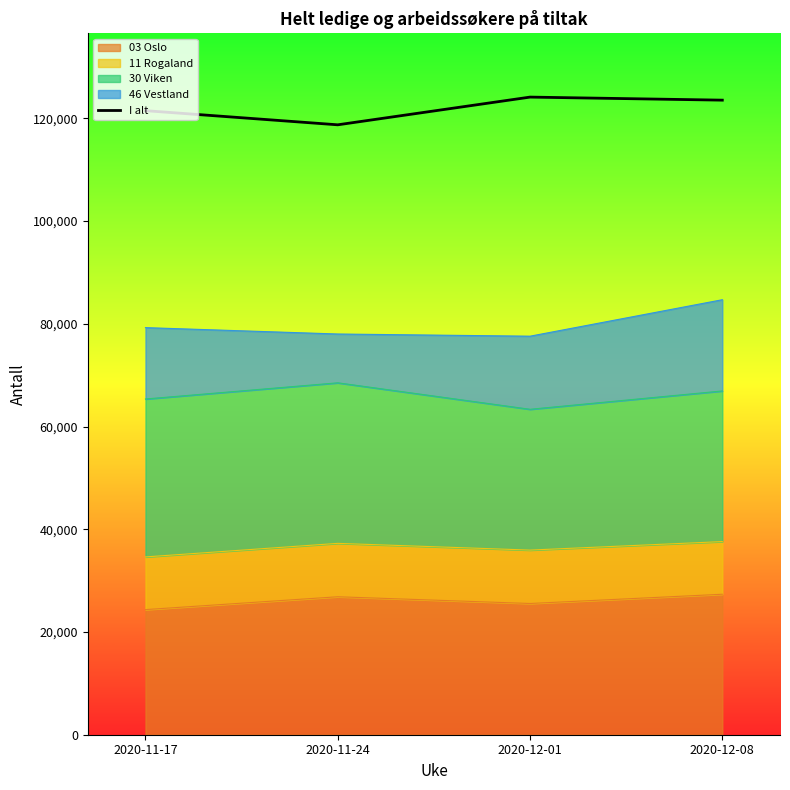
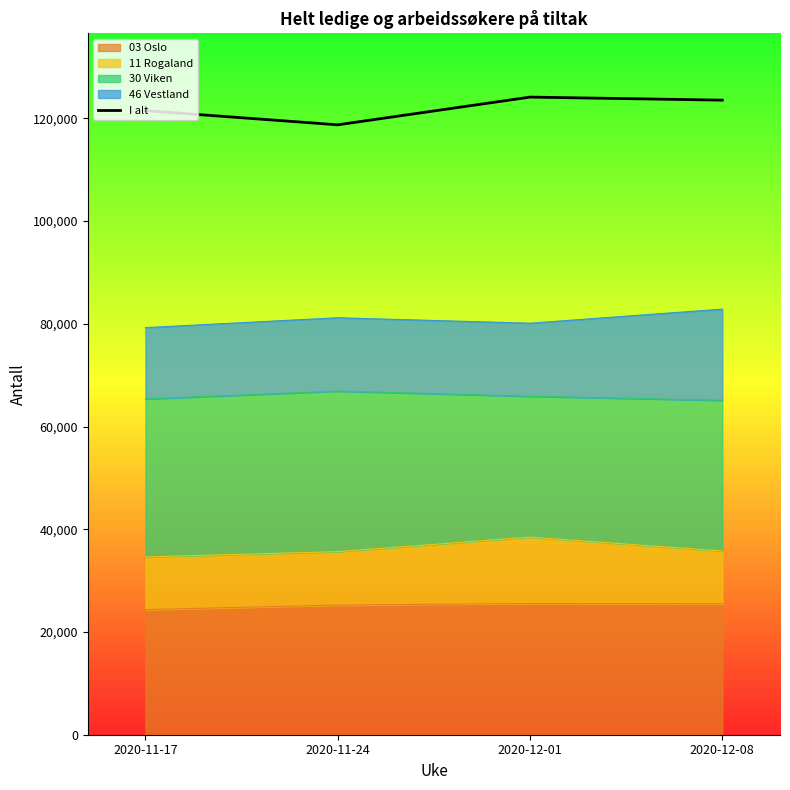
03 Oslo, 2020-11-24: 27,000 -> 25,000
46 Vestland, 2020-11-24: 10,000 -> 14,000
11 Rogaland, 2020-12-01: 10,000 -> 13,000
03 Oslo, 2020-12-08: 27,000 -> 26,000
